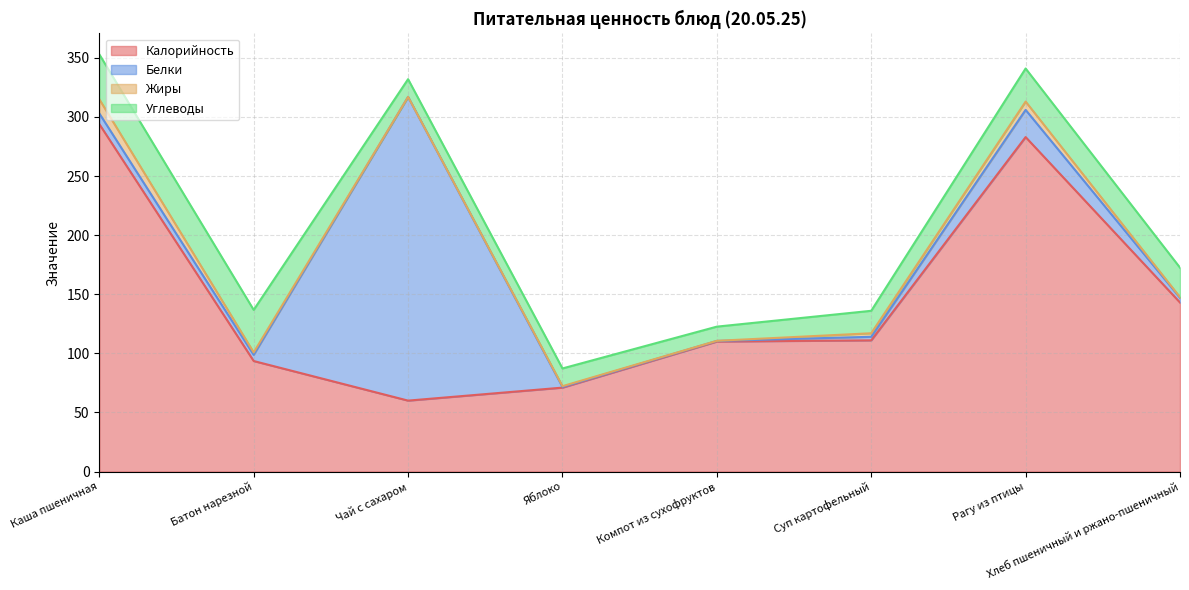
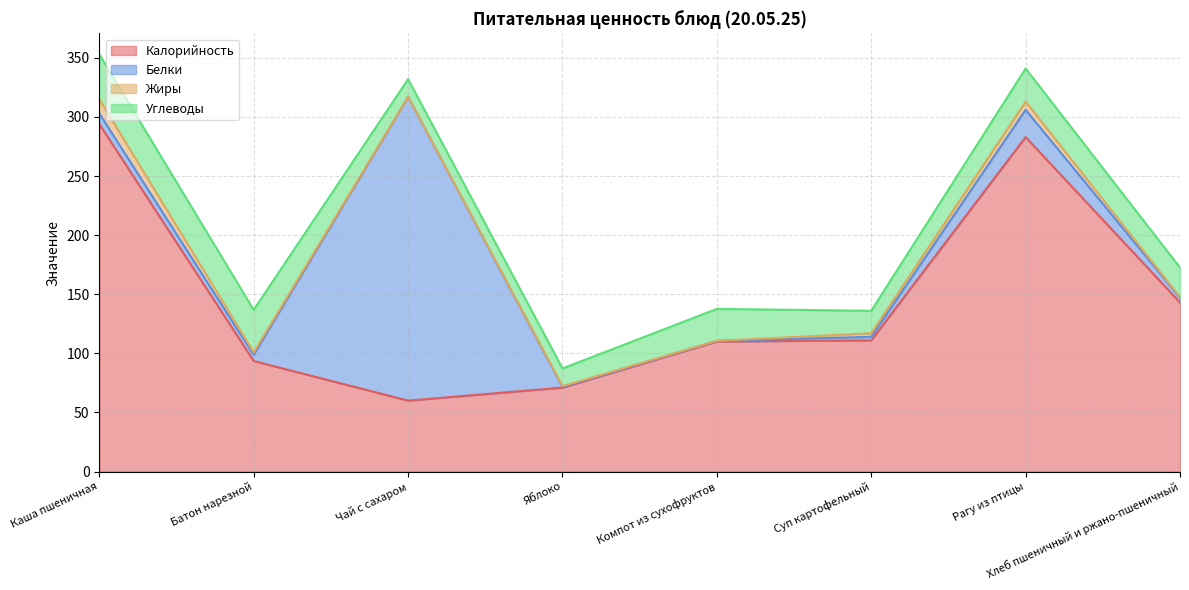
Углеводы, Компот из сухофруктов: 12 -> 27
